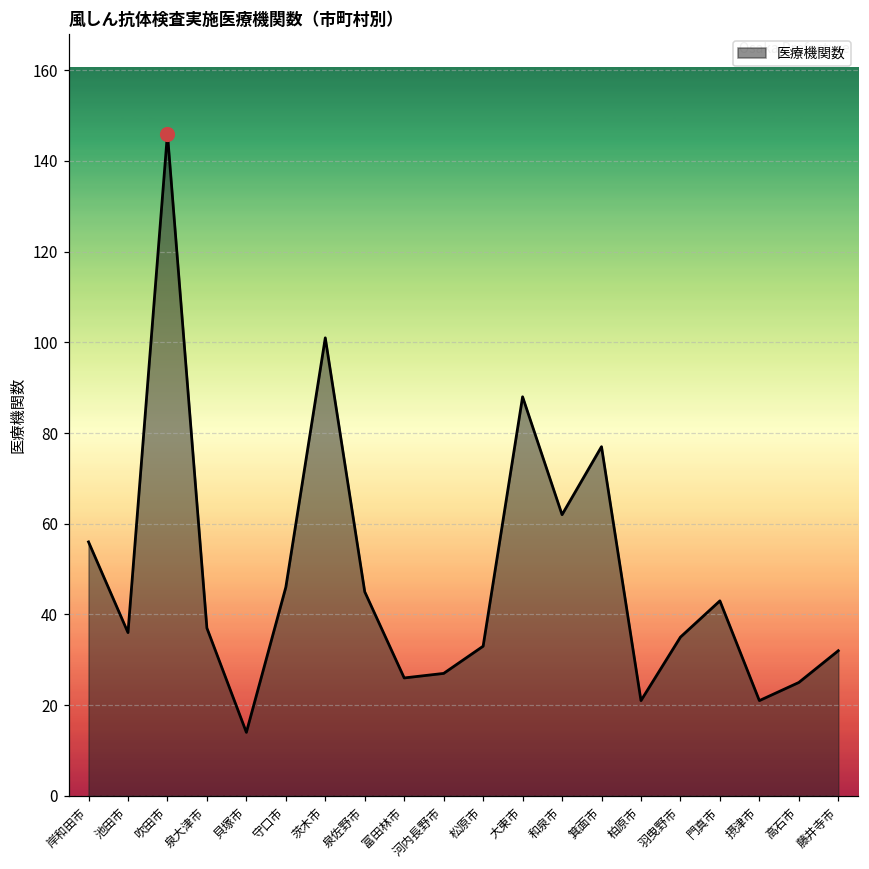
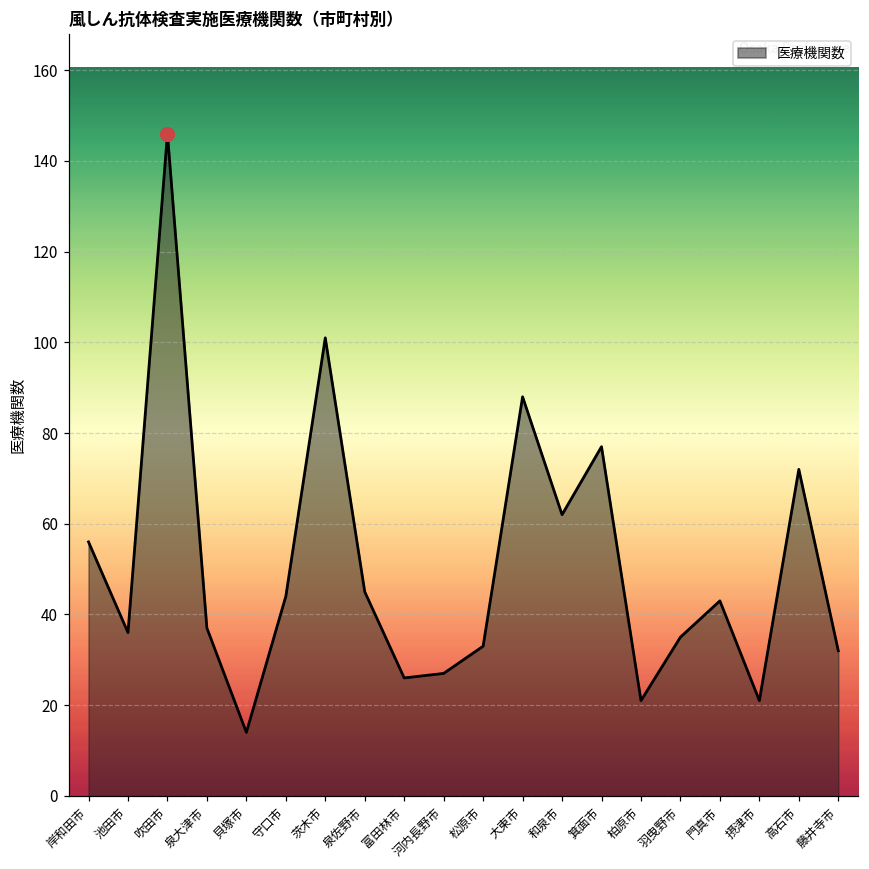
医療機関数, 守口市: 46 -> 44
医療機関数, 高石市: 25 -> 72
